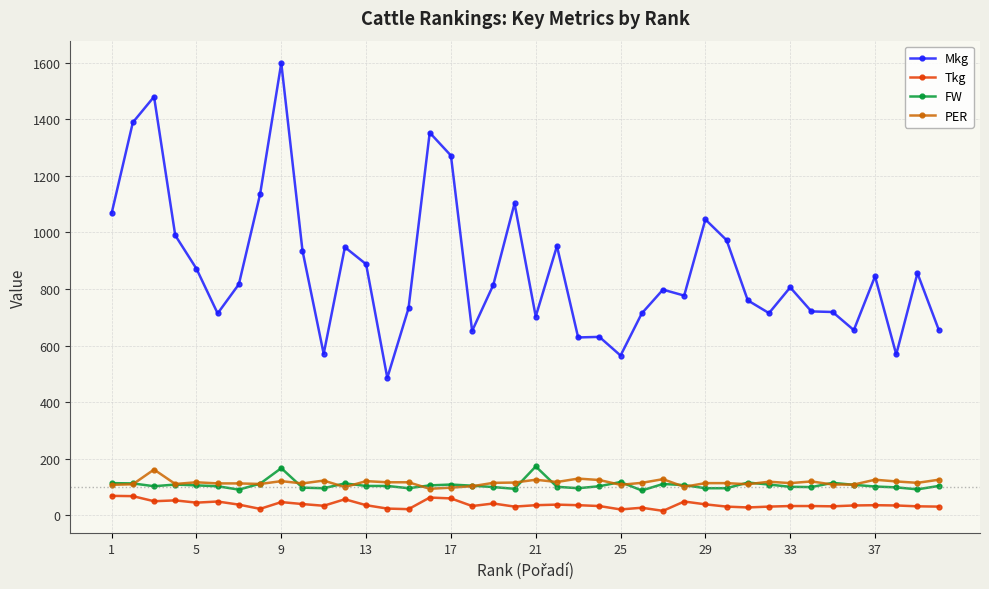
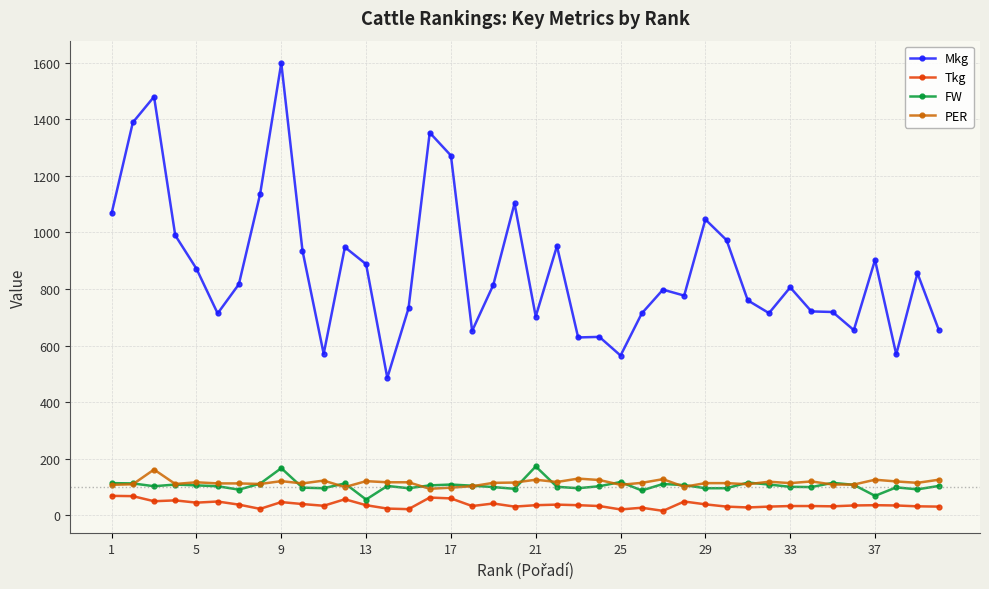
FW, 13: 100 -> 60
Mkg, 37: 850 -> 900
FW, 37: 100 -> 70
